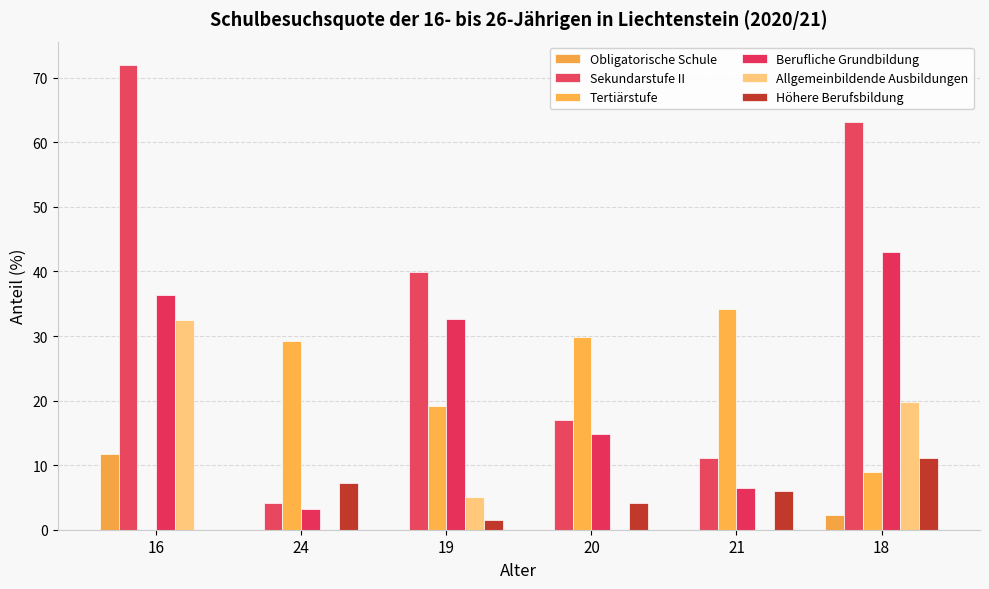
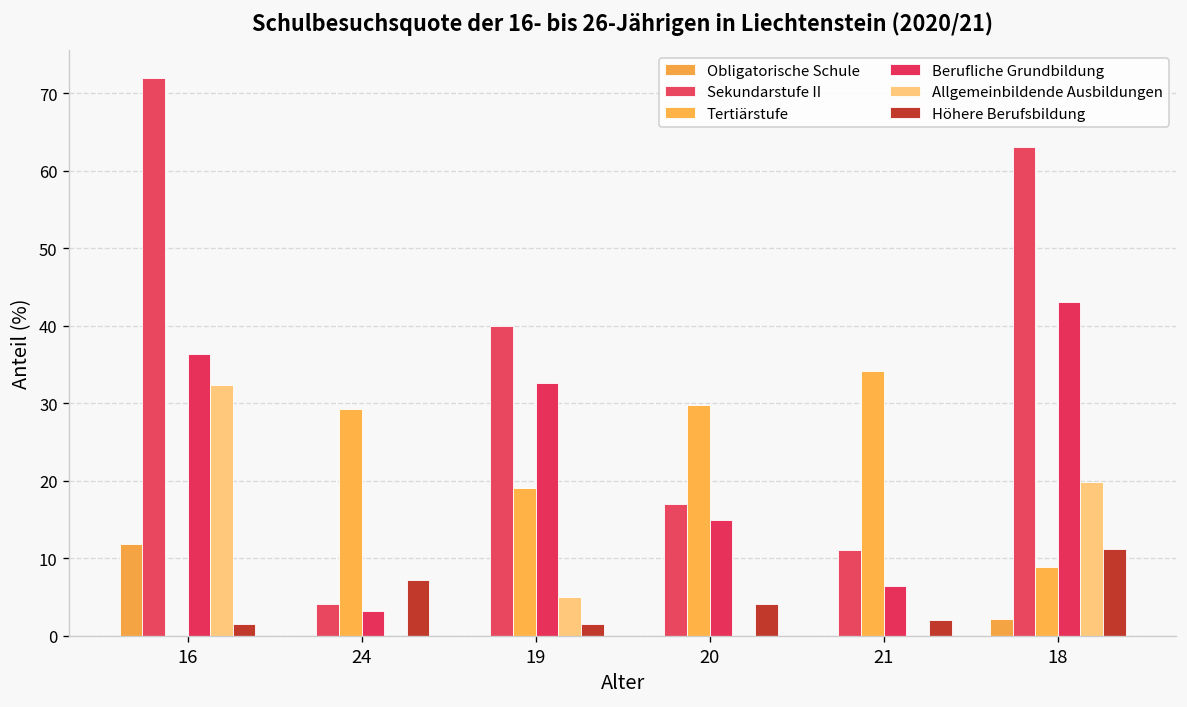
Höhere Berufsbildung, 16: 0 -> 2
Höhere Berufsbildung, 21: 6 -> 2
